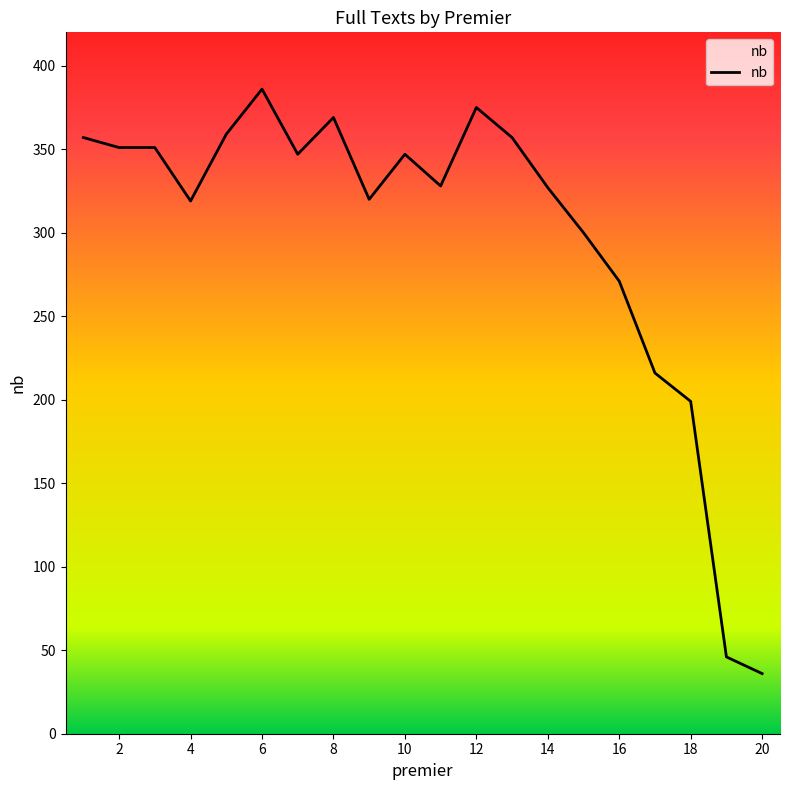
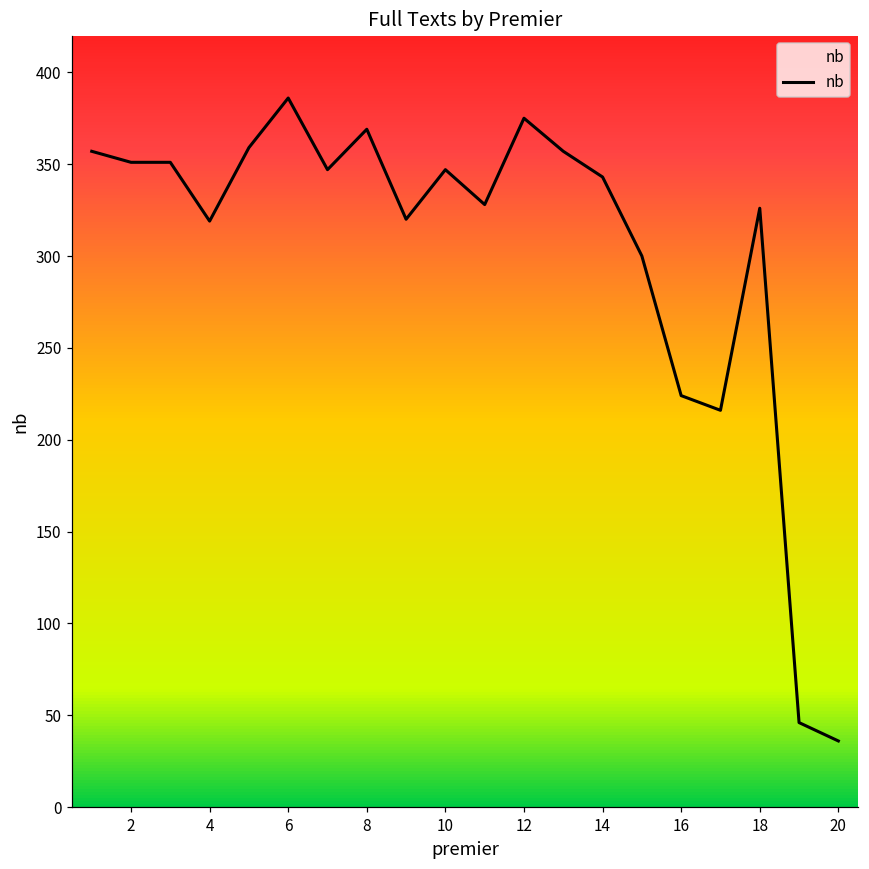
14: 327 -> 343
16: 271 -> 224
18: 199 -> 326
